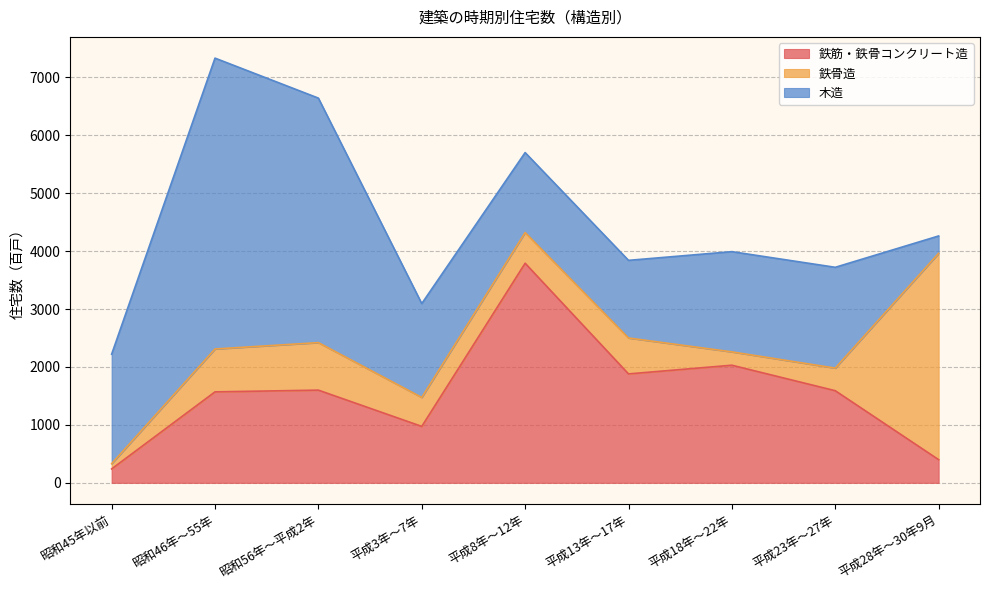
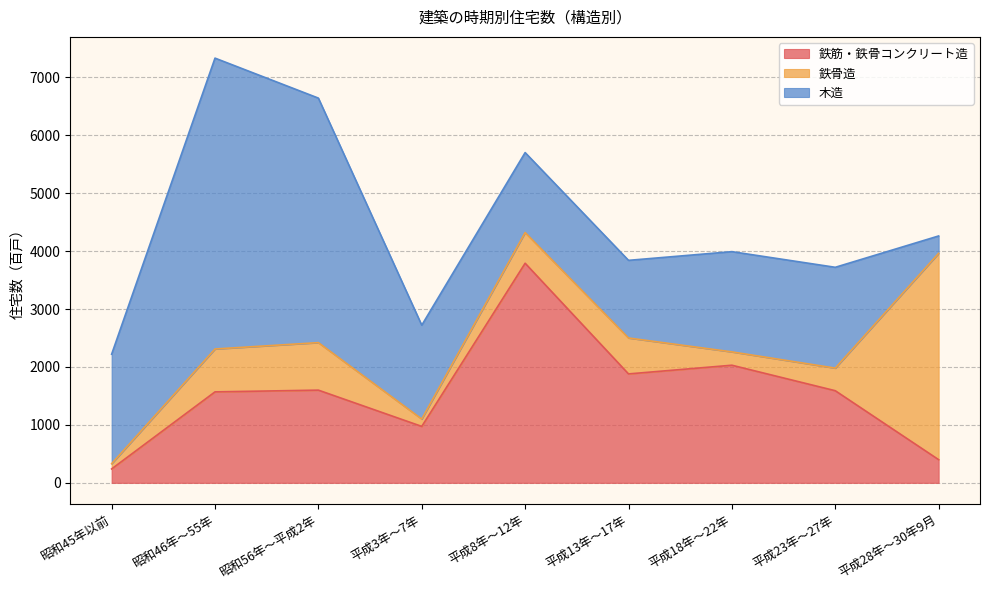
鉄骨造, 平成3年～7年: 500 -> 100
